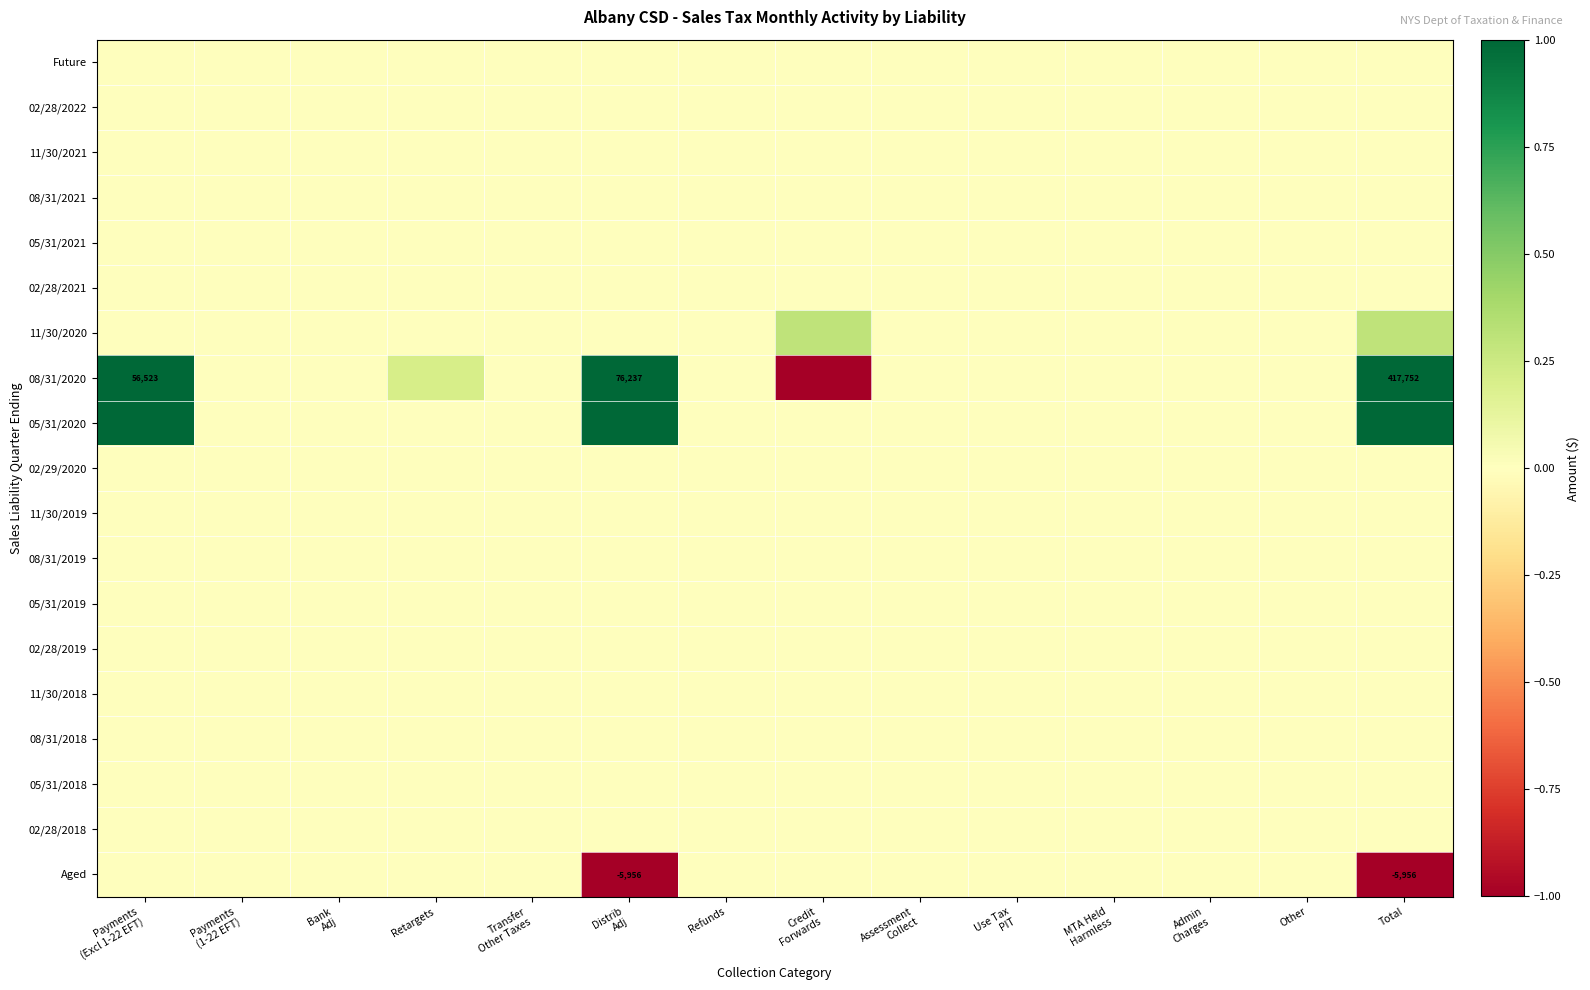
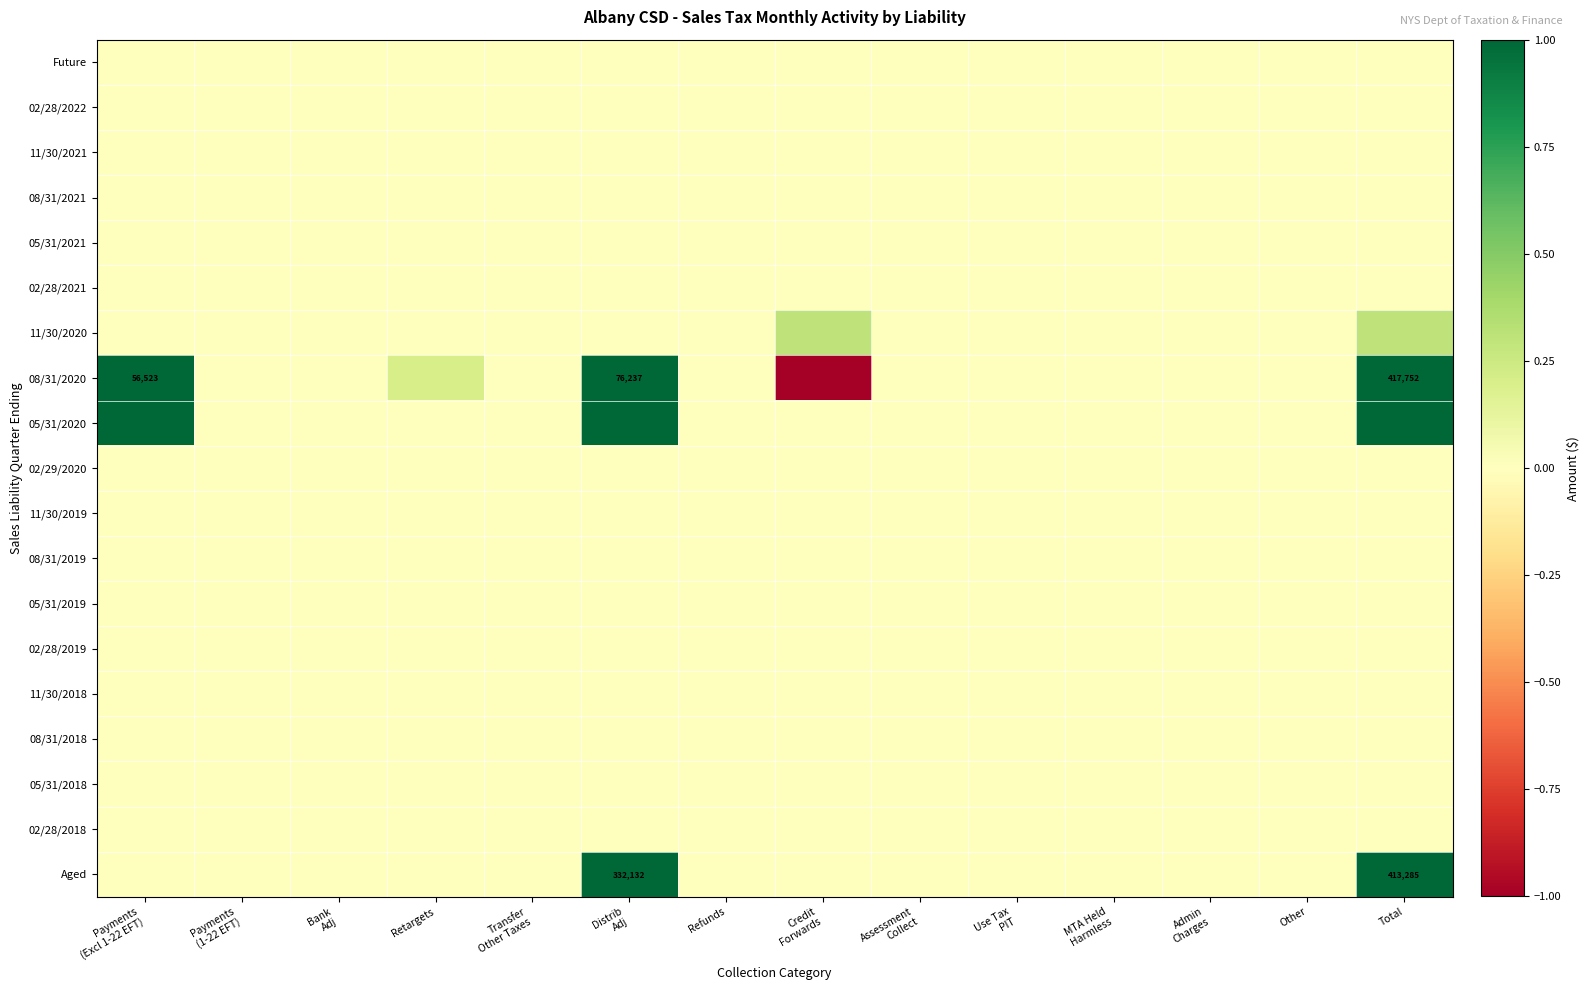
Aged, Distrib Adj: -5,956 -> 332,132
Aged, Total: -5,956 -> 413,285
